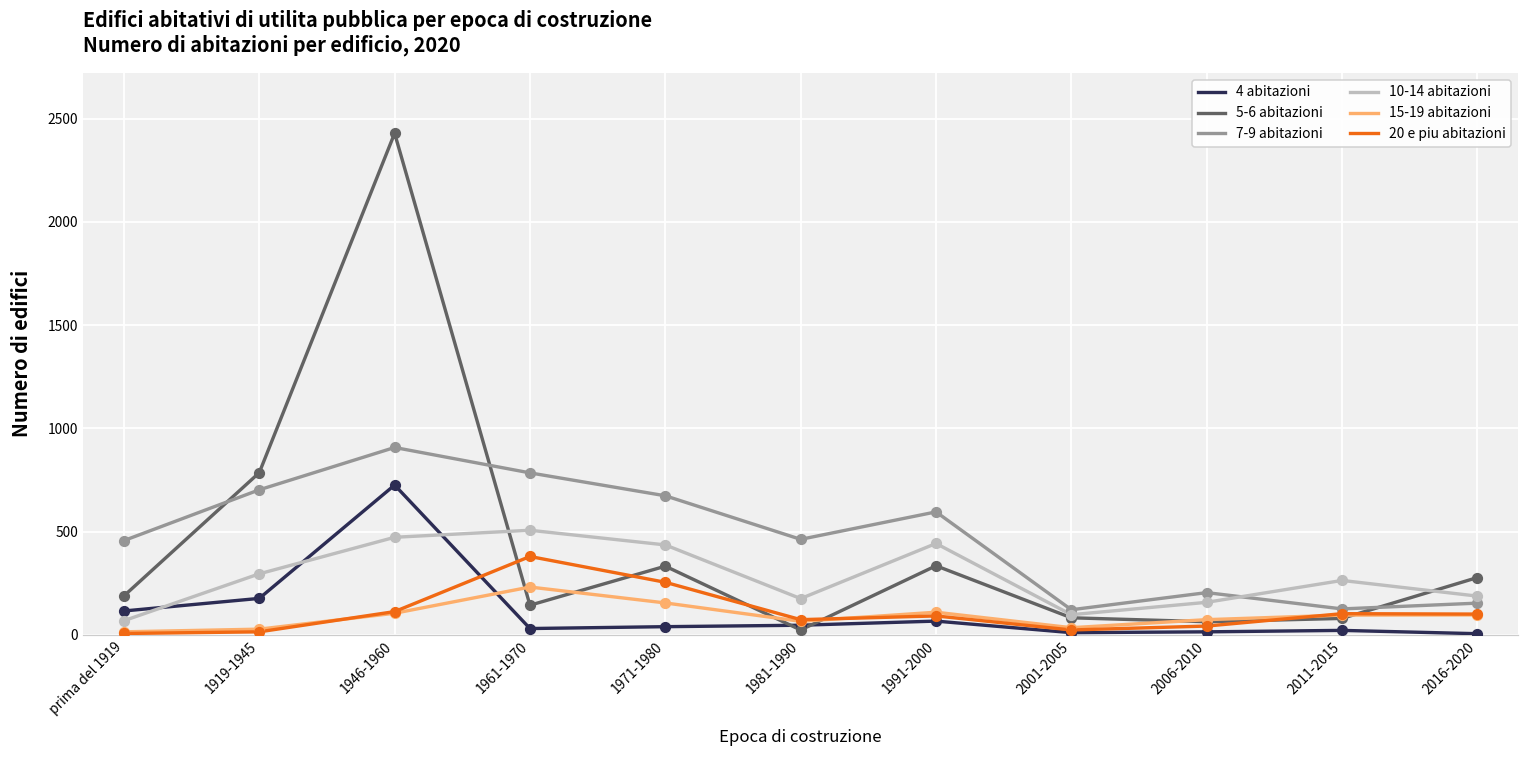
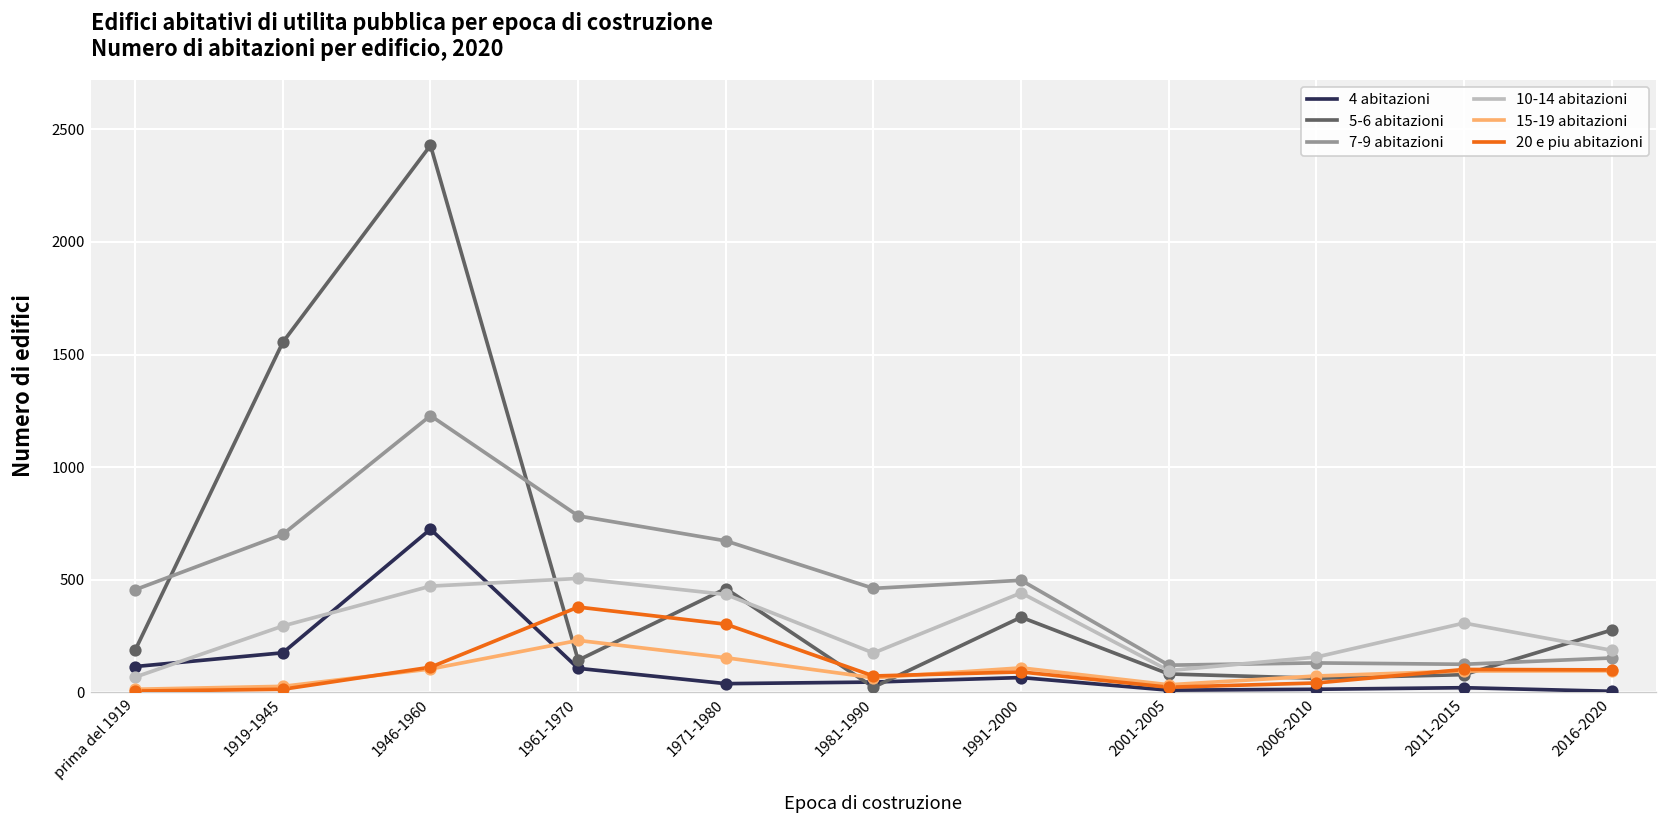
5-6 abitazioni, 1919-1945: 790 -> 1560
7-9 abitazioni, 1946-1960: 910 -> 1230
4 abitazioni, 1961-1970: 30 -> 110
5-6 abitazioni, 1971-1980: 330 -> 460
20 e piu abitazioni, 1971-1980: 250 -> 300
7-9 abitazioni, 1991-2000: 600 -> 500
7-9 abitazioni, 2006-2010: 200 -> 130
10-14 abitazioni, 2011-2015: 260 -> 310
